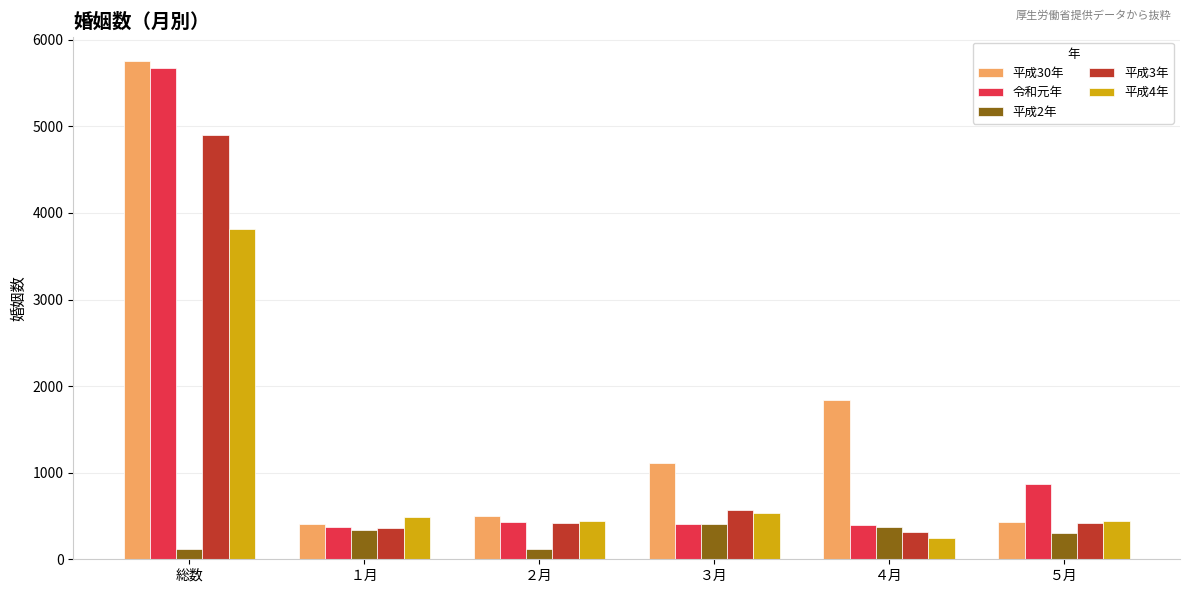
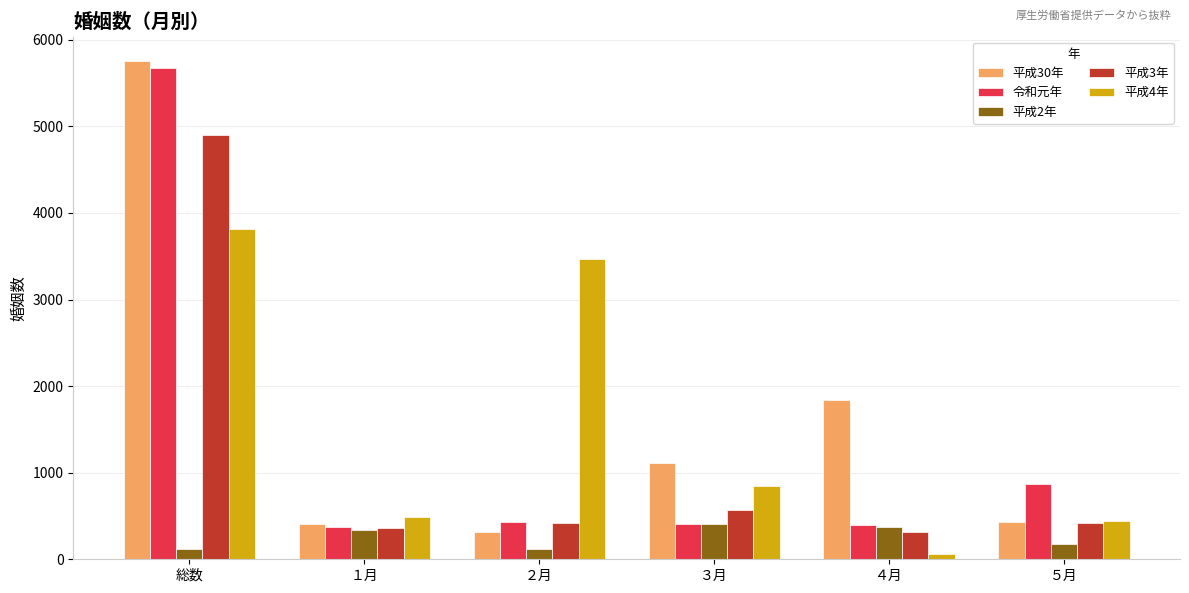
平成30年, ２月: 500 -> 300
平成4年, ２月: 400 -> 3500
平成4年, ３月: 500 -> 800
平成4年, ４月: 200 -> 100
平成2年, ５月: 300 -> 200
